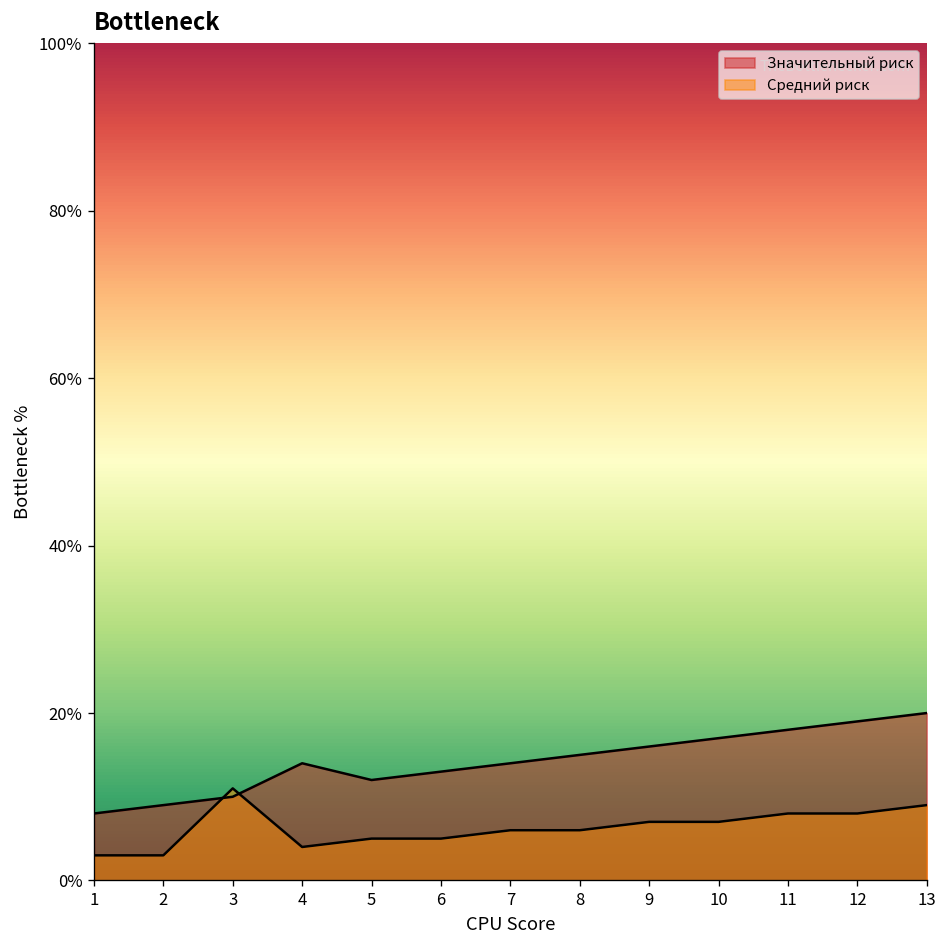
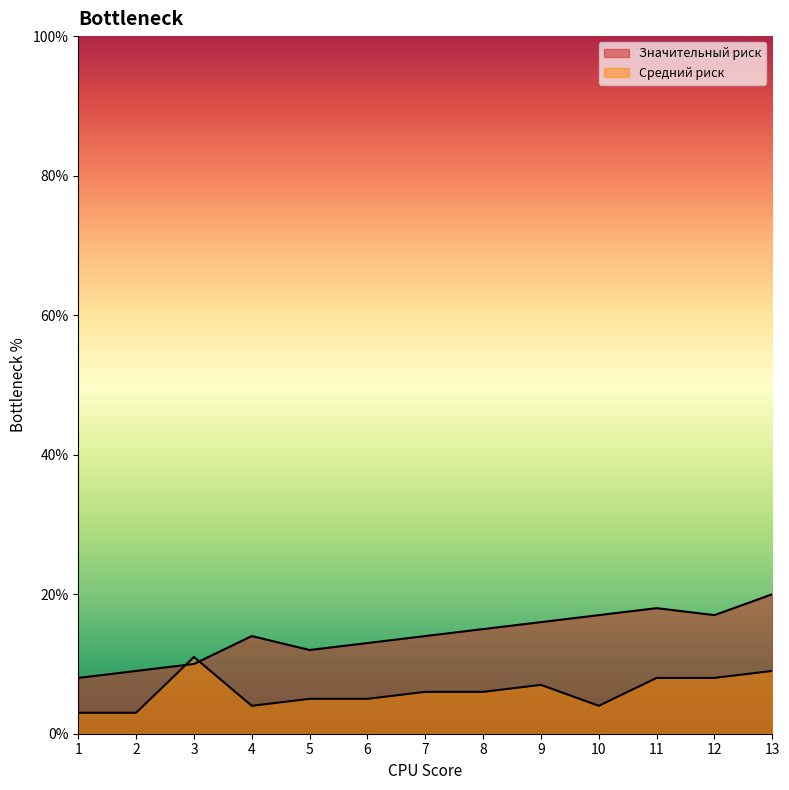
Средний риск, 10: 7% -> 4%
Значительный риск, 12: 19% -> 17%
